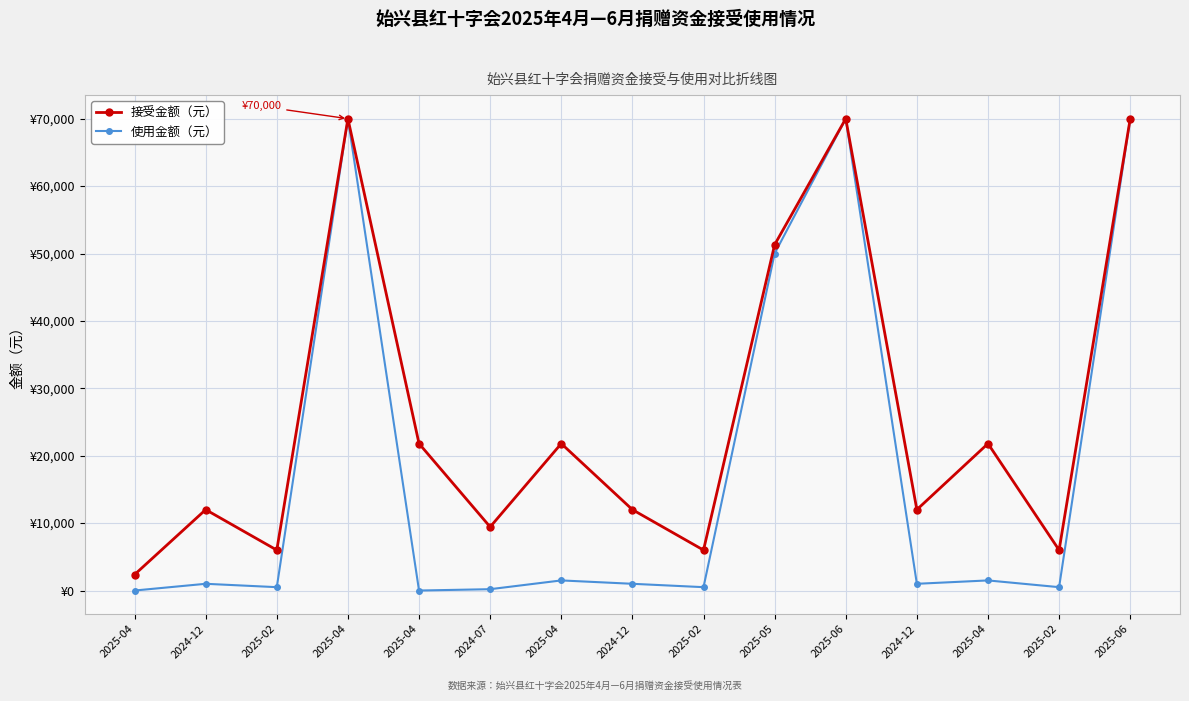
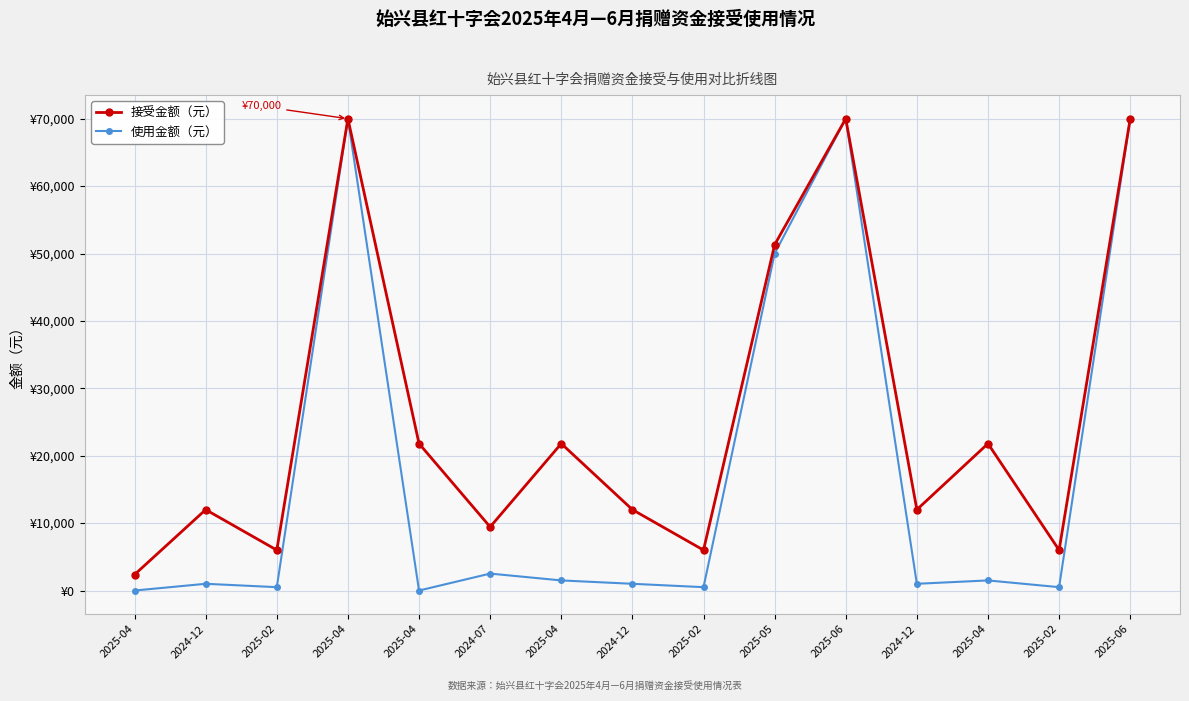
使用金额（元）, 2024-07: ¥0 -> ¥3,000
